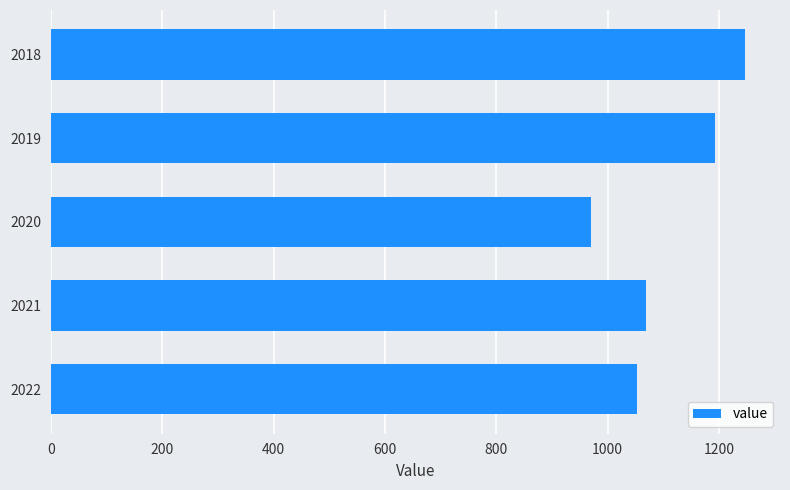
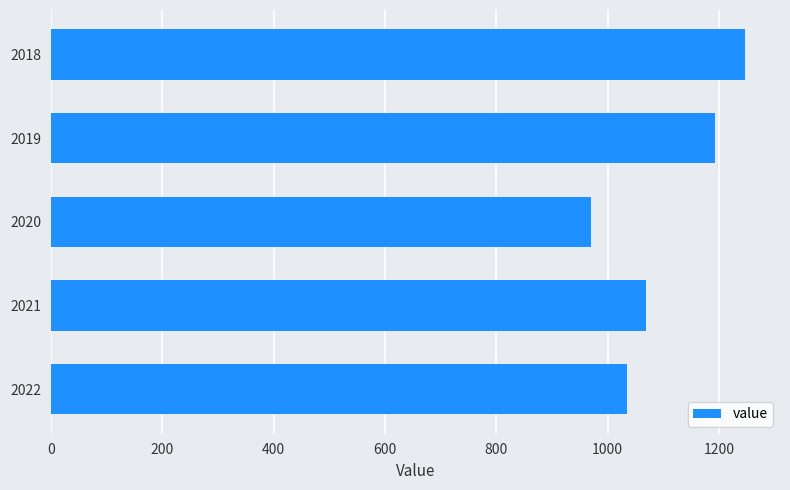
2022: 1050 -> 1030
